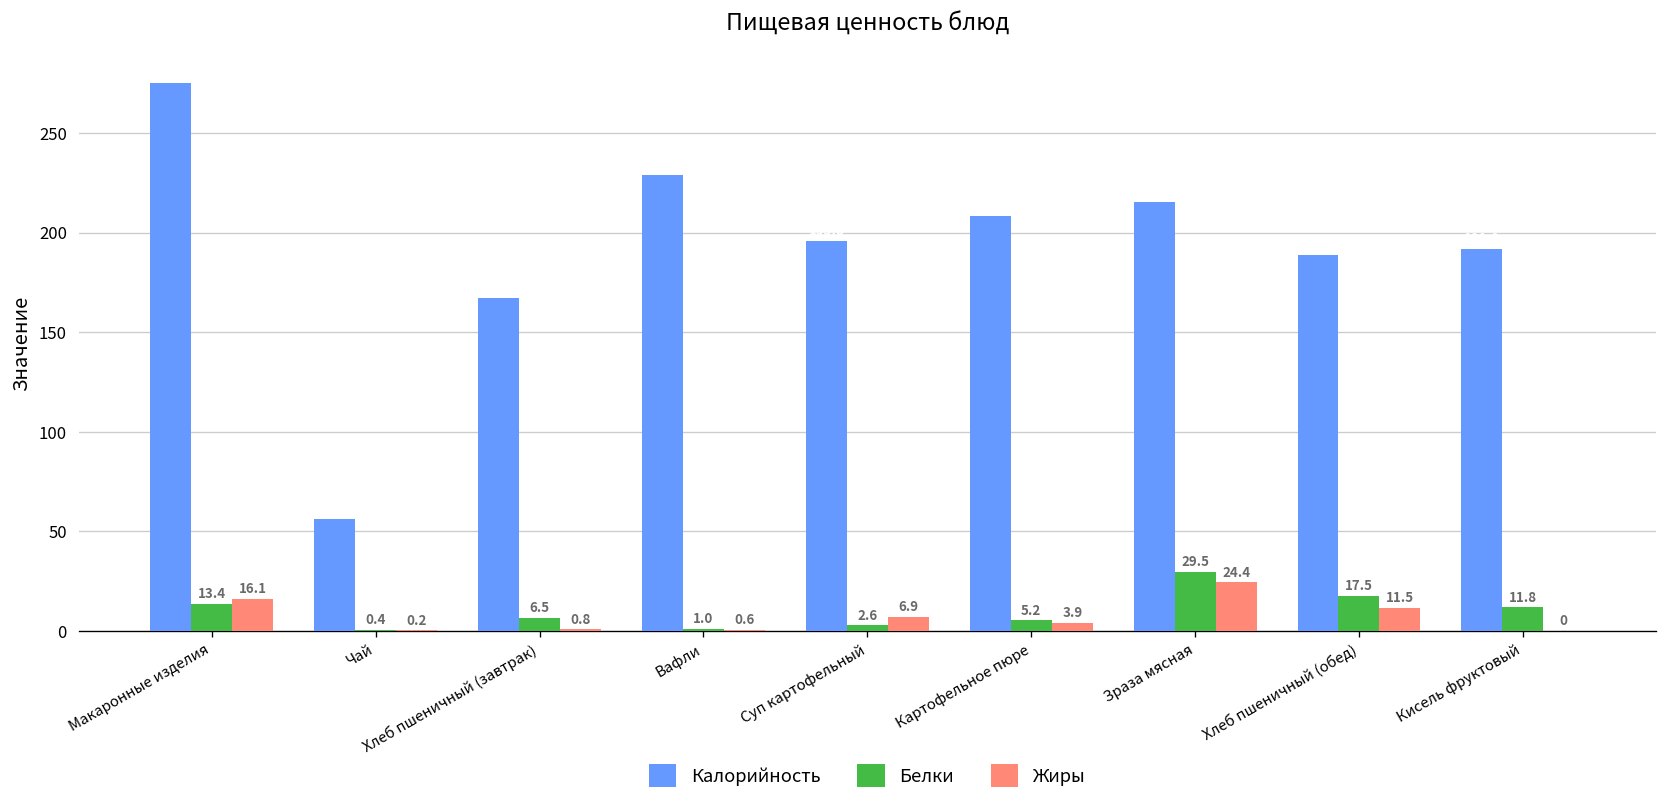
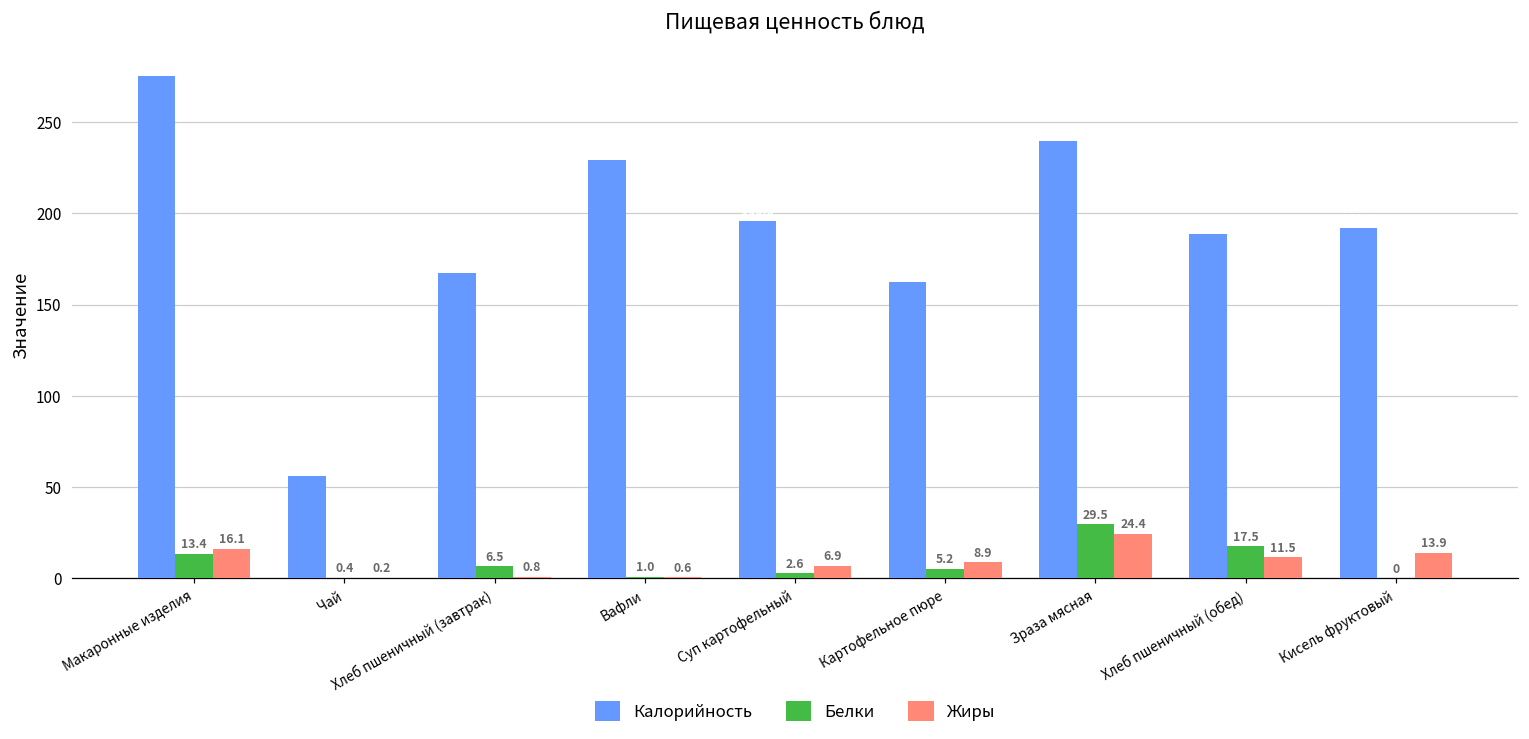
Калорийность, Картофельное пюре: 208 -> 163
Жиры, Картофельное пюре: 3.9 -> 8.9
Калорийность, Зраза мясная: 215 -> 240
Белки, Кисель фруктовый: 11.8 -> 0
Жиры, Кисель фруктовый: 0 -> 13.9
